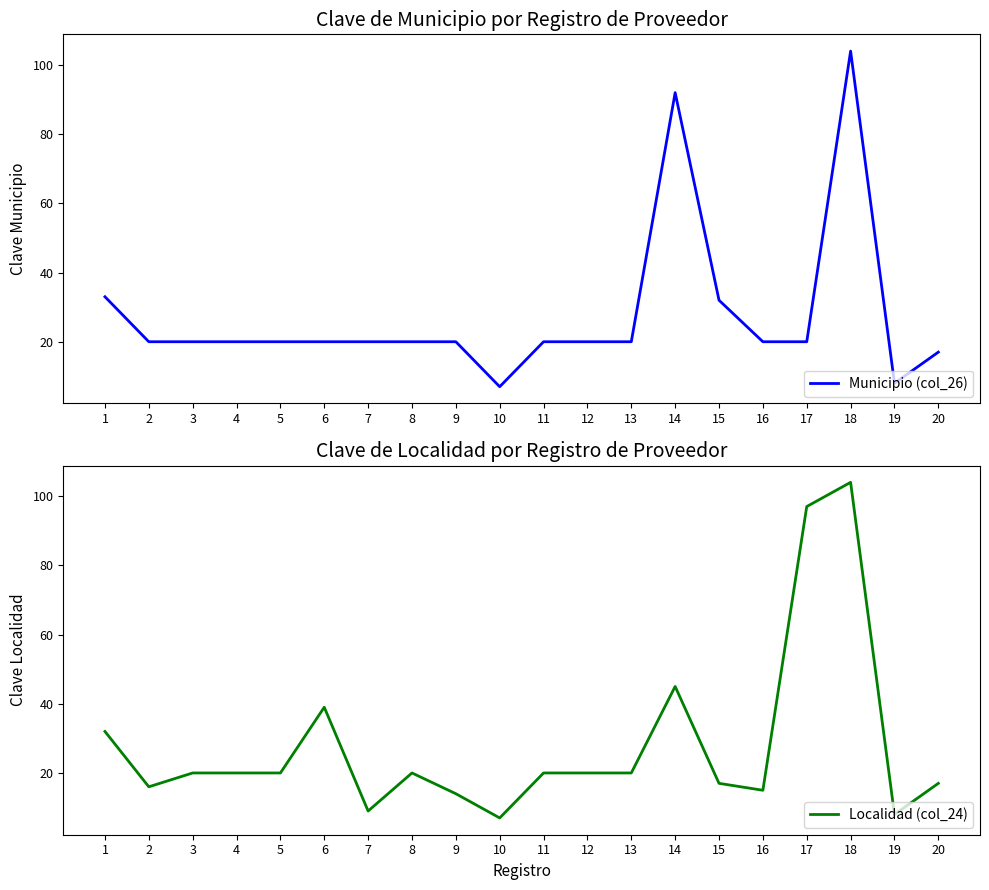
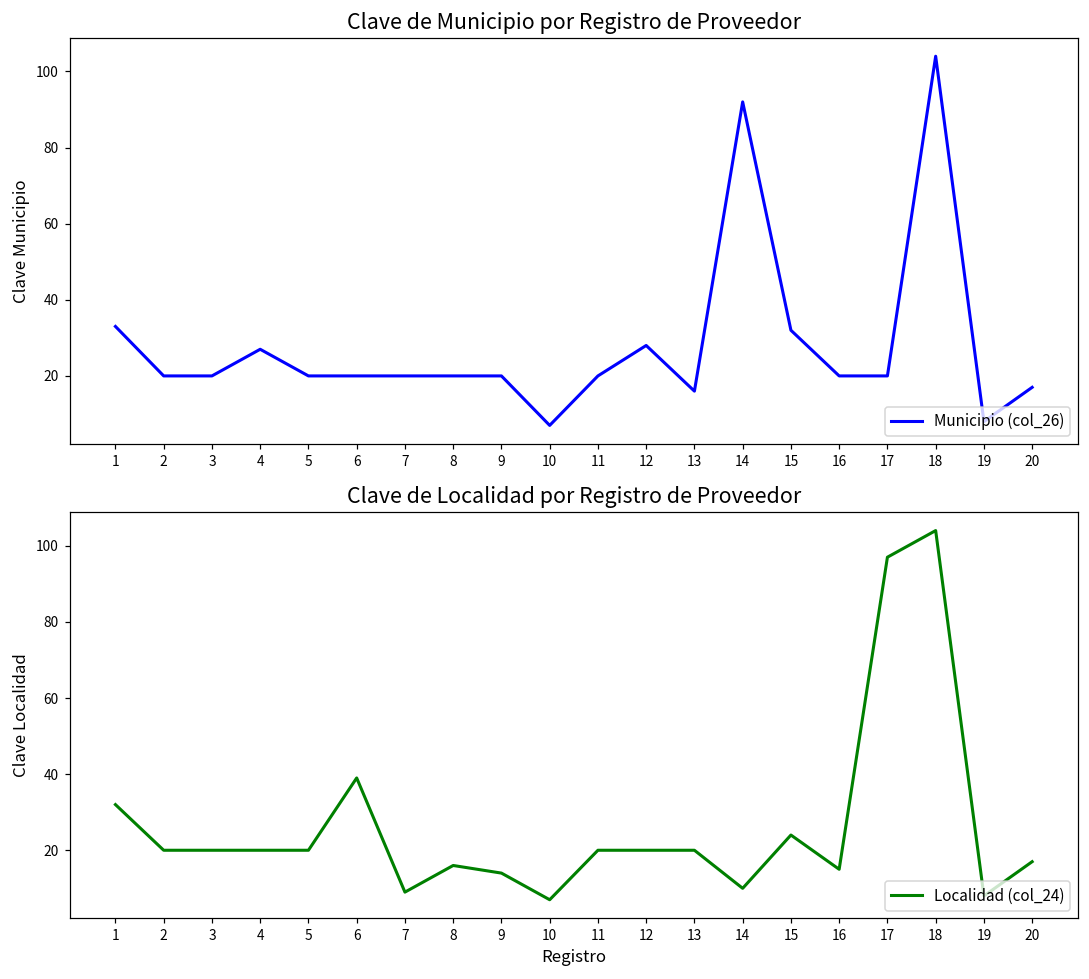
Clave de Municipio por Registro de Proveedor, 4: 20 -> 27
Clave de Municipio por Registro de Proveedor, 12: 20 -> 28
Clave de Municipio por Registro de Proveedor, 13: 20 -> 16
Clave de Localidad por Registro de Proveedor, 2: 16 -> 20
Clave de Localidad por Registro de Proveedor, 8: 20 -> 16
Clave de Localidad por Registro de Proveedor, 14: 45 -> 10
Clave de Localidad por Registro de Proveedor, 15: 17 -> 24
